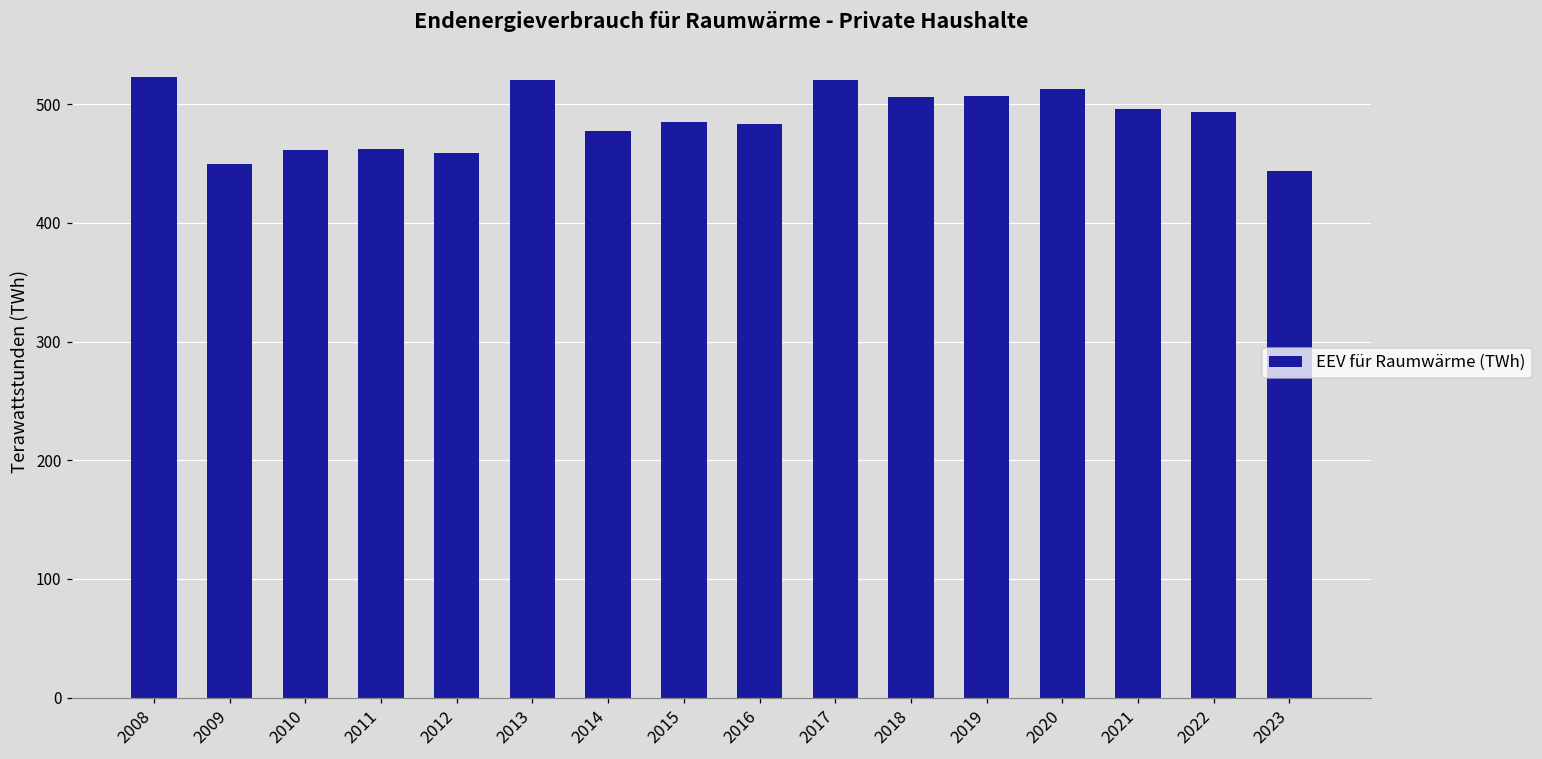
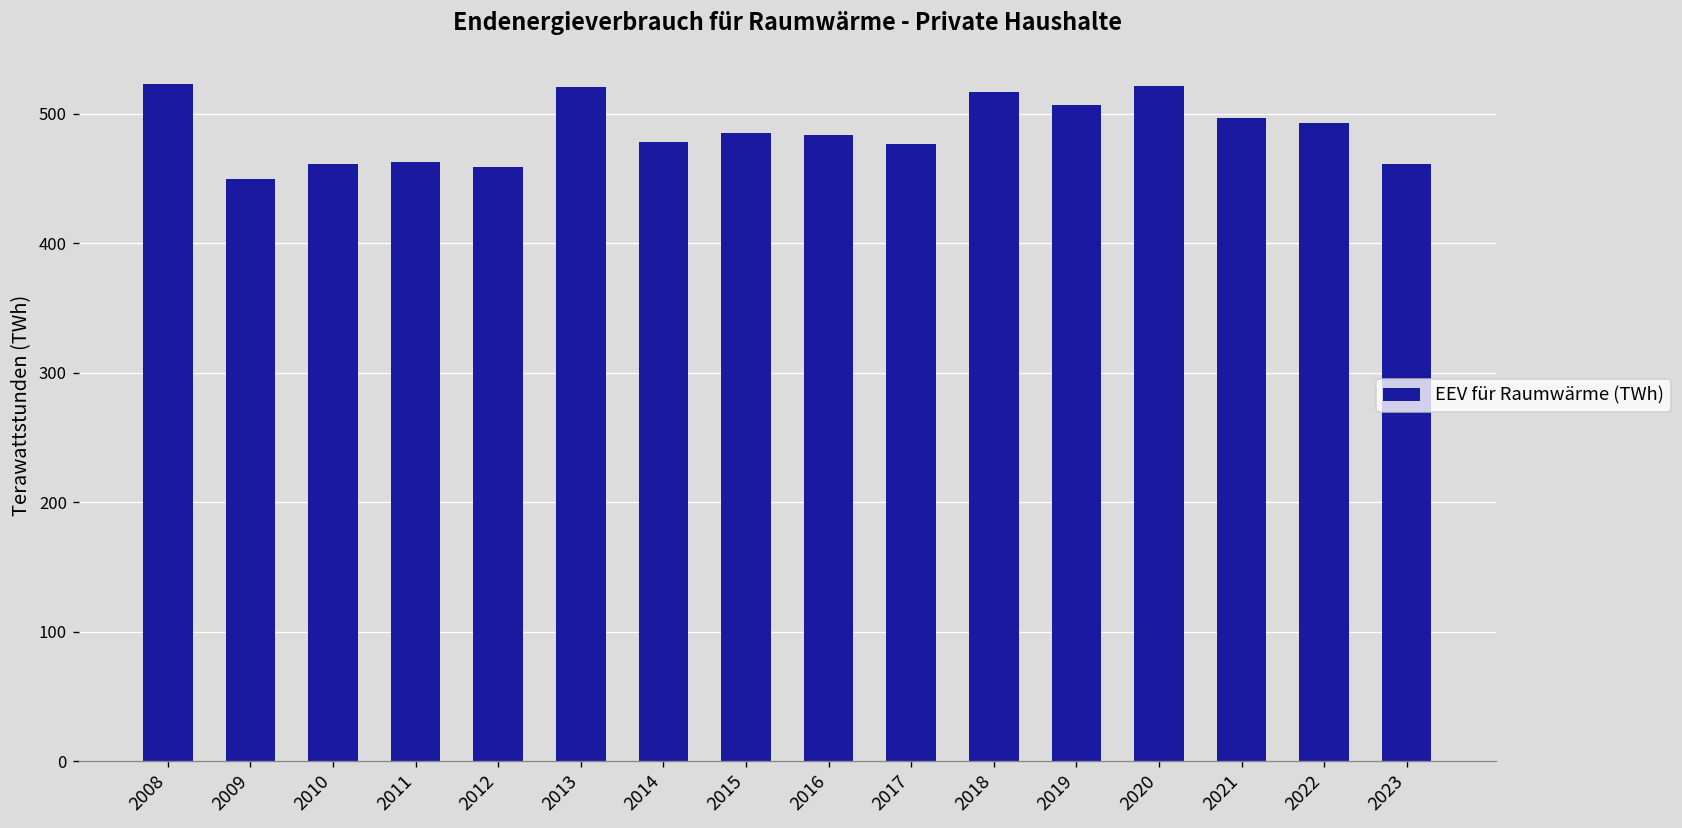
2017: 520 -> 477
2018: 506 -> 517
2020: 513 -> 521
2023: 443 -> 461
